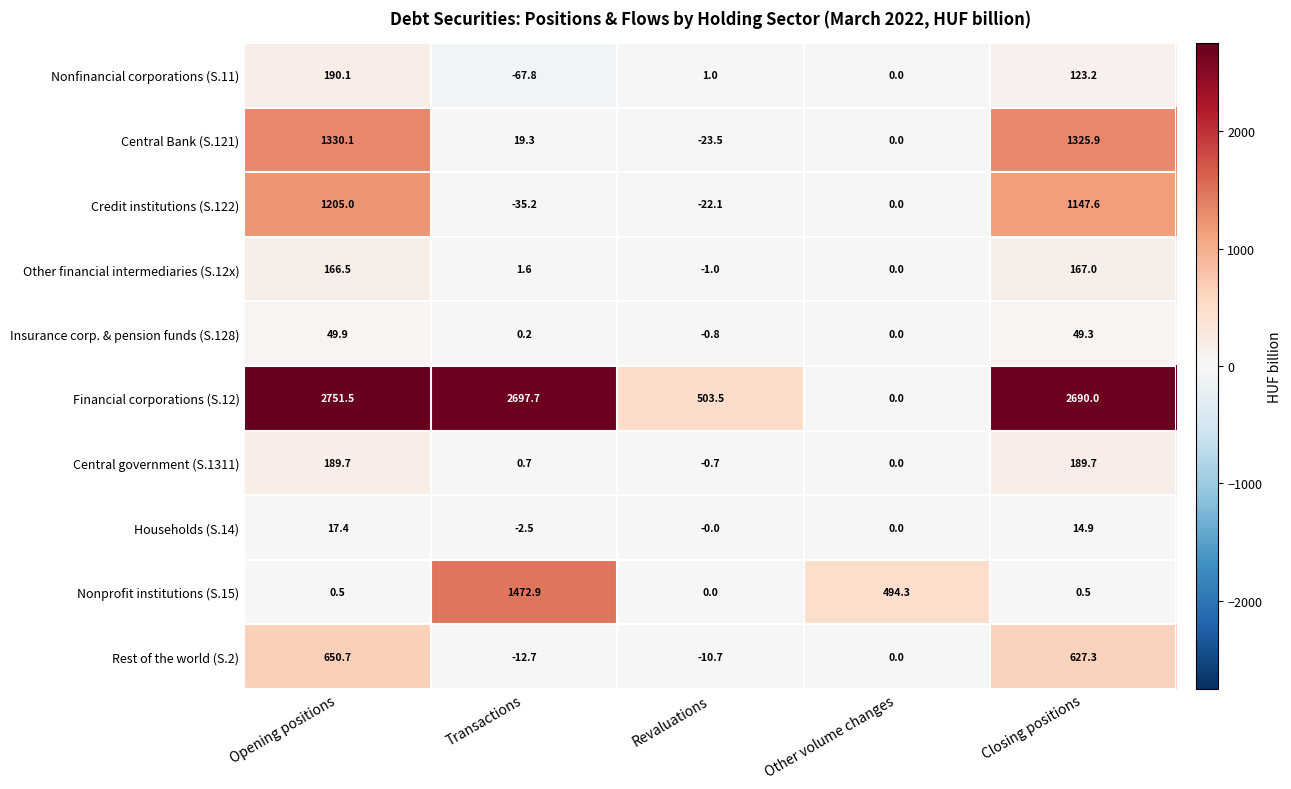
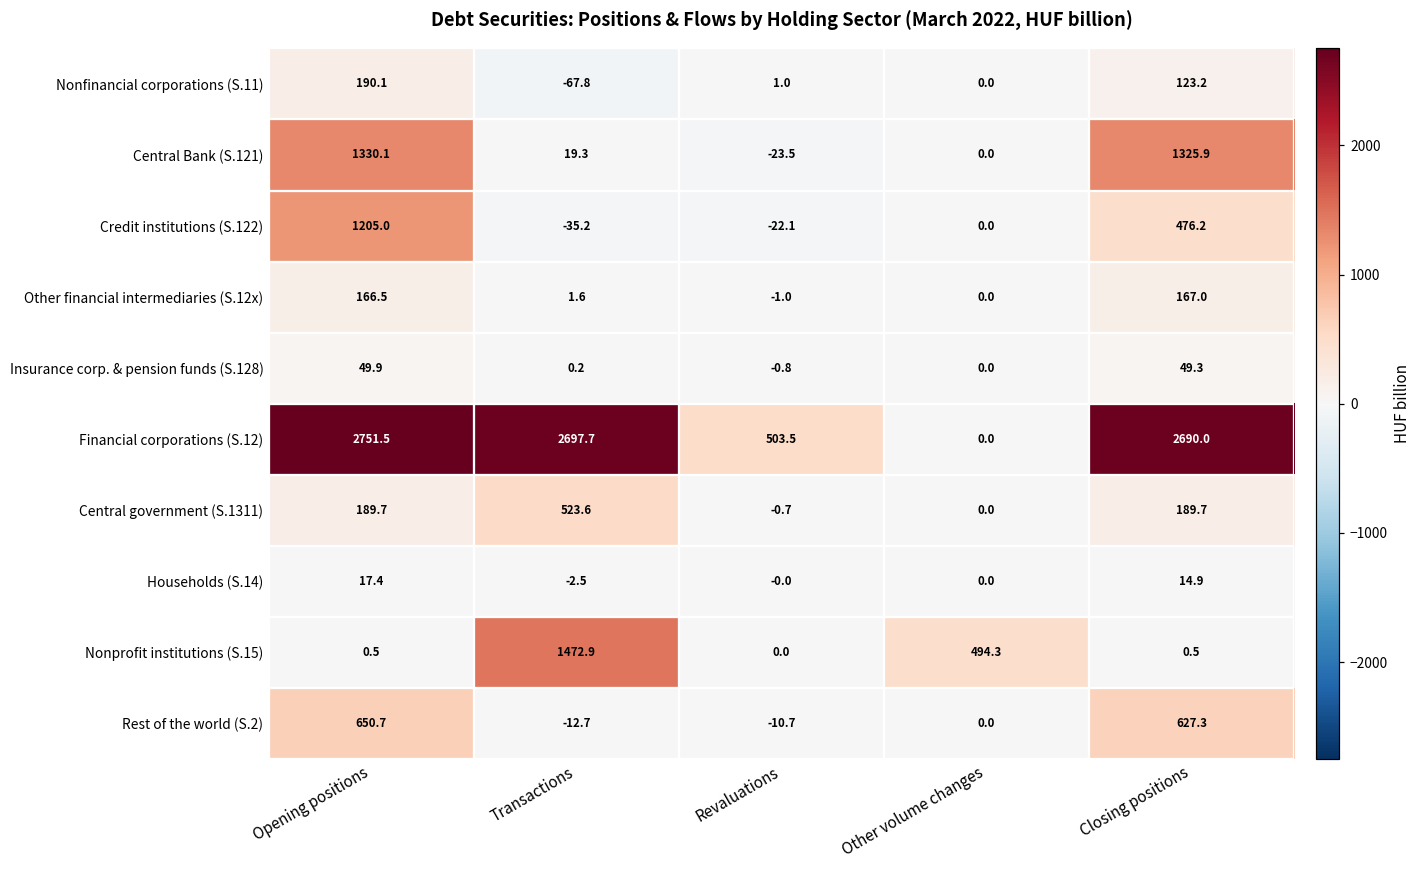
Credit institutions (S.122), Closing positions: 1147.6 -> 476.2
Central government (S.1311), Transactions: 0.7 -> 523.6
